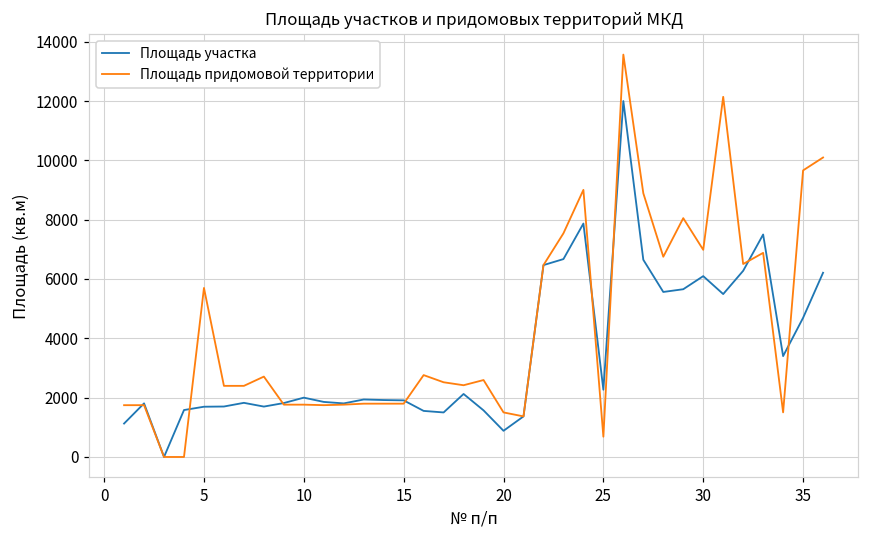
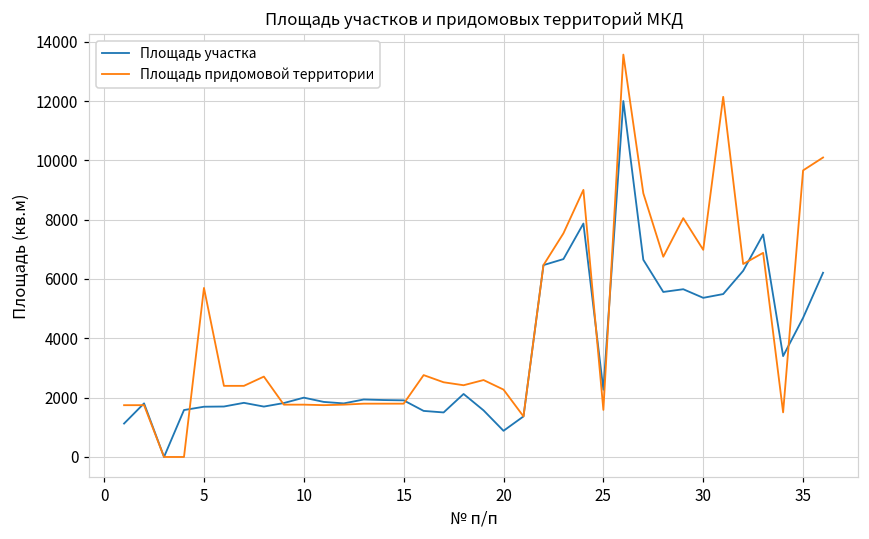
Площадь придомовой территории, 20: 1500 -> 2300
Площадь придомовой территории, 25: 700 -> 1600
Площадь участка, 30: 6100 -> 5400
